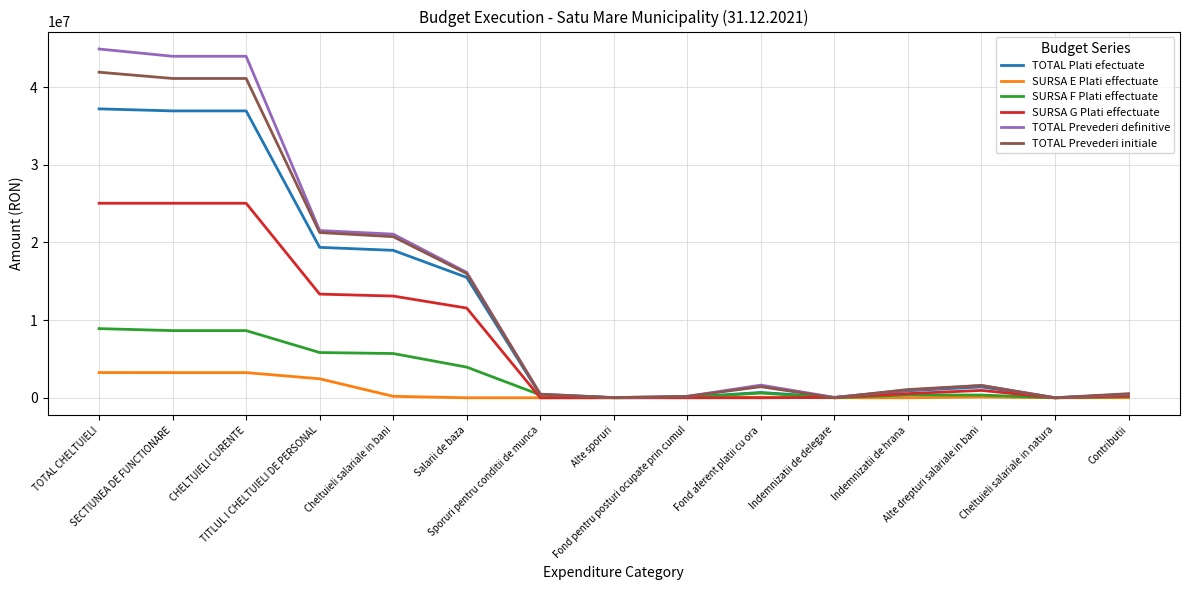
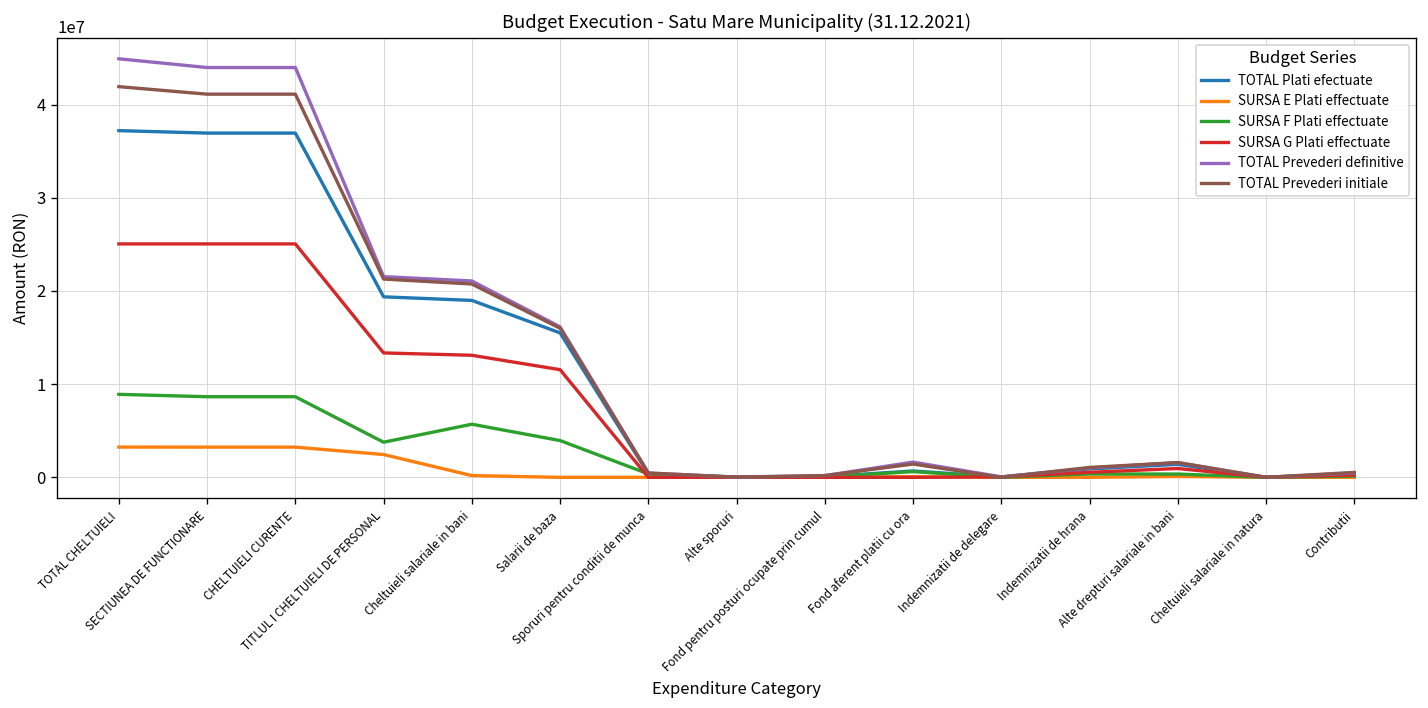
SURSA F Plati effectuate, TITLUL I CHELTUIELI DE PERSONAL: 6000000 -> 4000000
